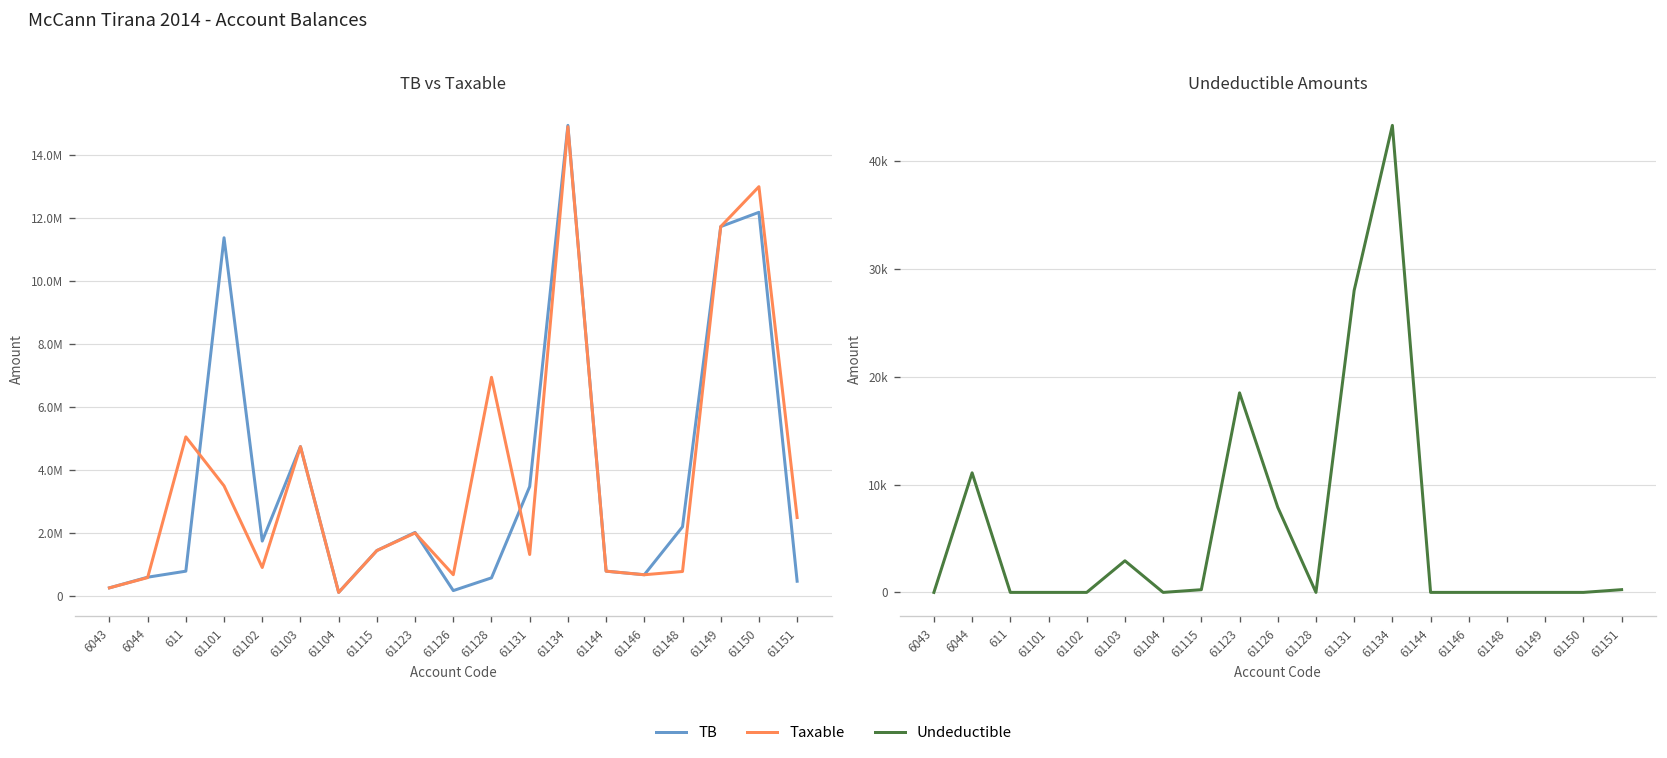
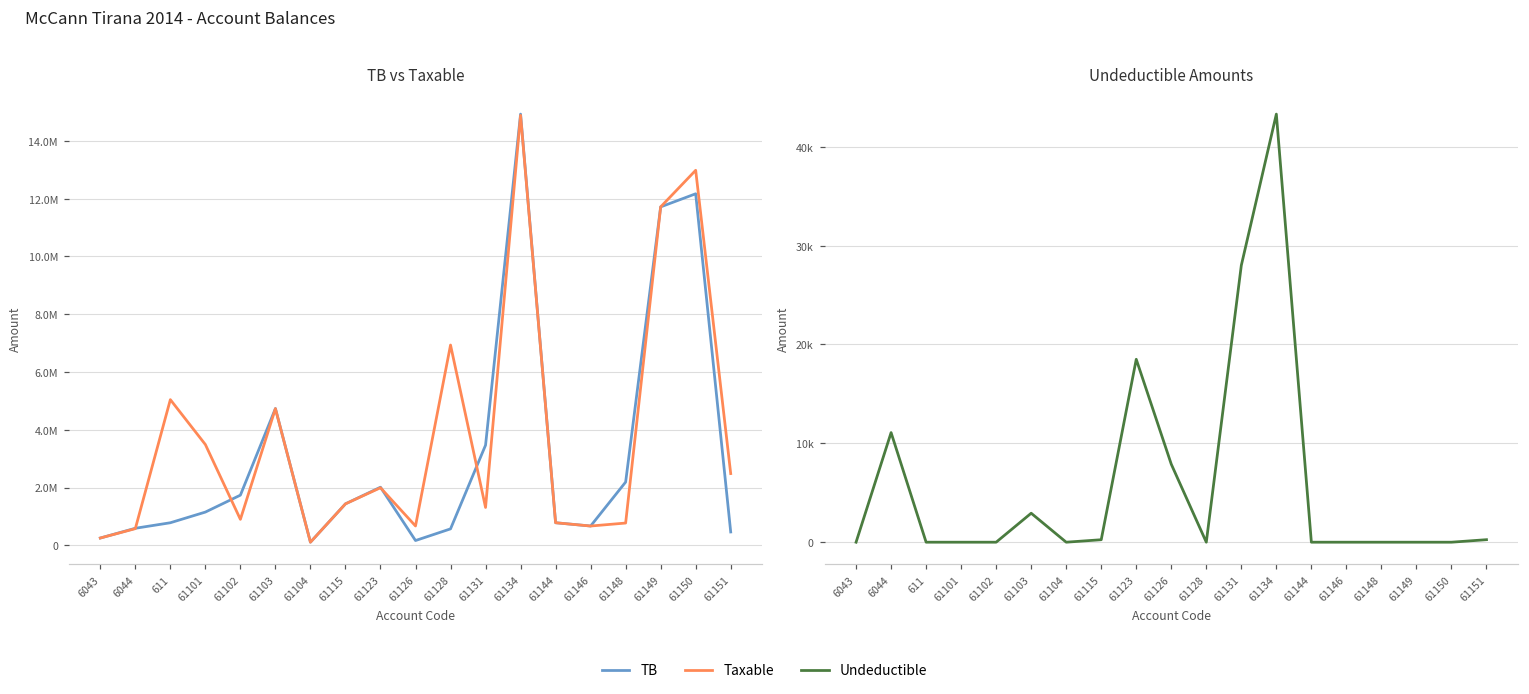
TB vs Taxable, TB, 61101: 11400000 -> 1100000
